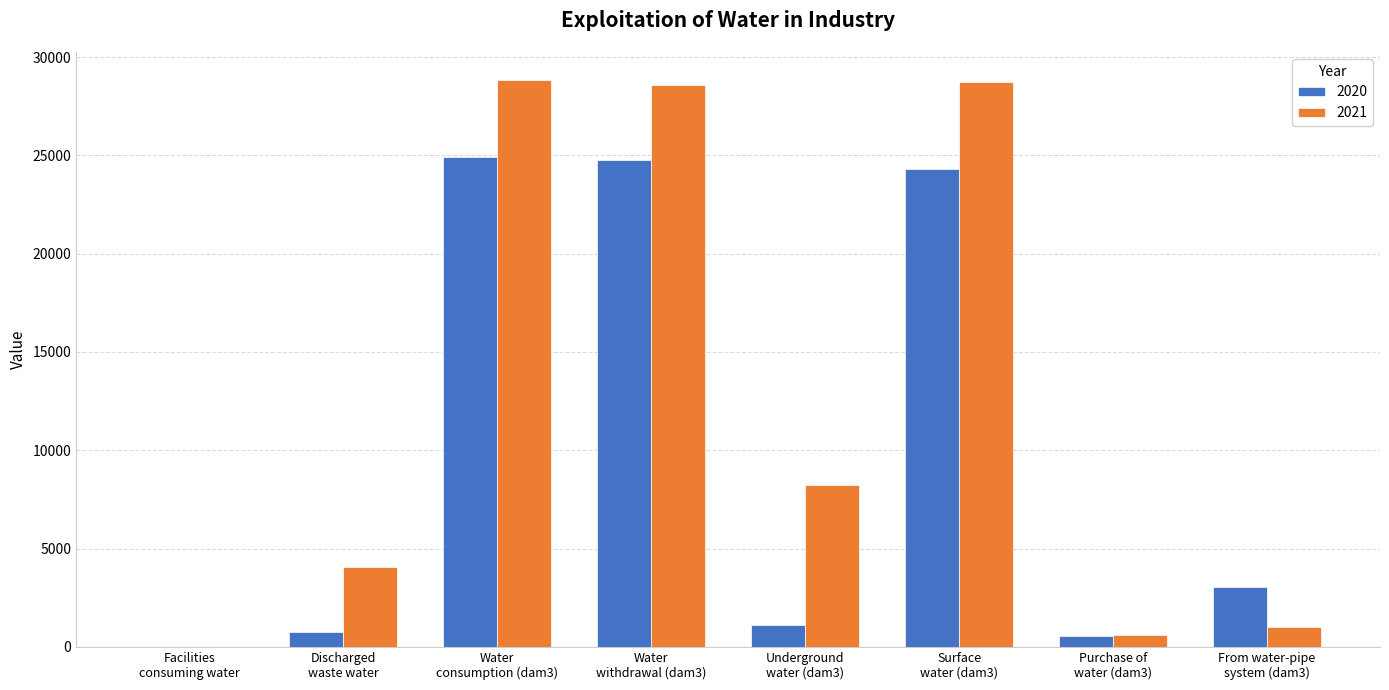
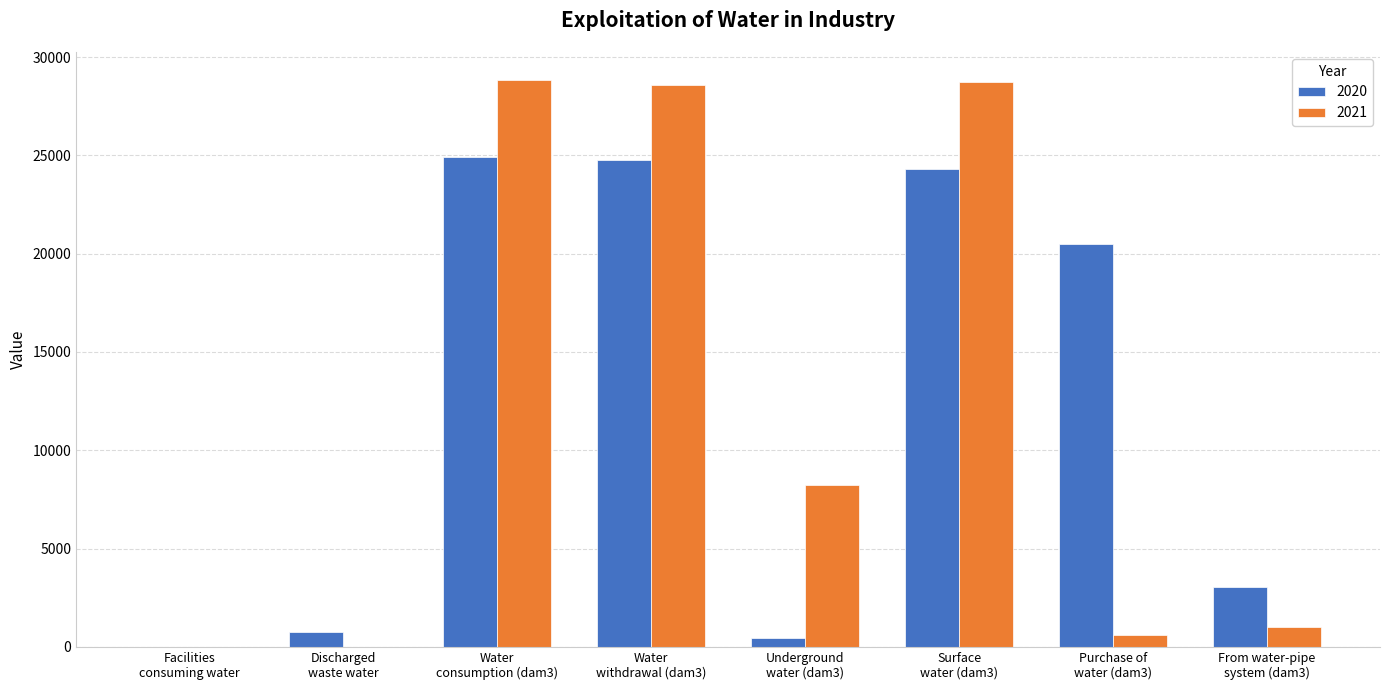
2021, Discharged waste water: 4100 -> 0
2020, Underground water (dam3): 1100 -> 500
2020, Purchase of water (dam3): 600 -> 20500
